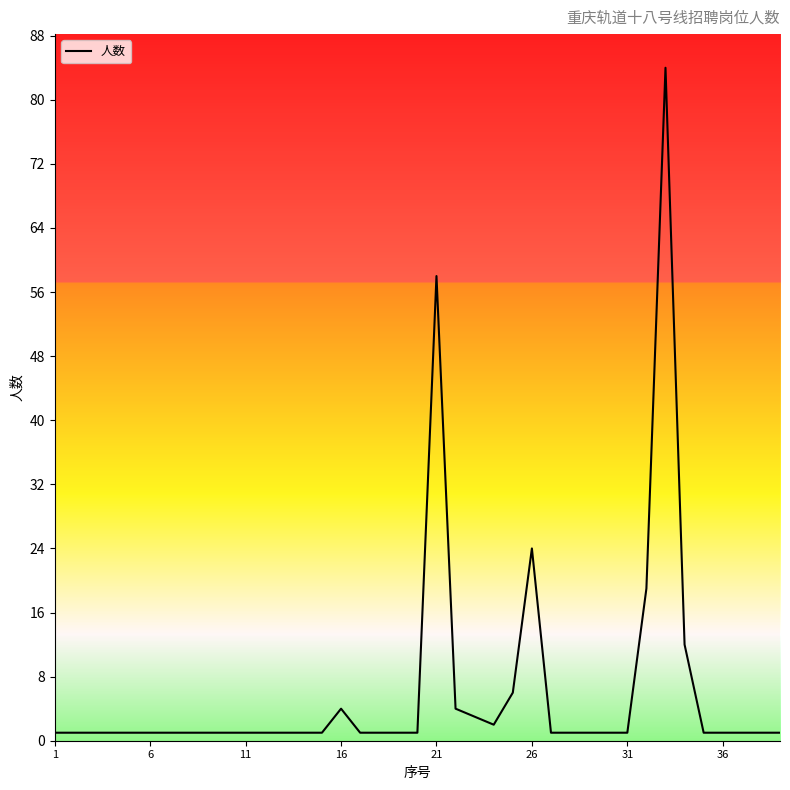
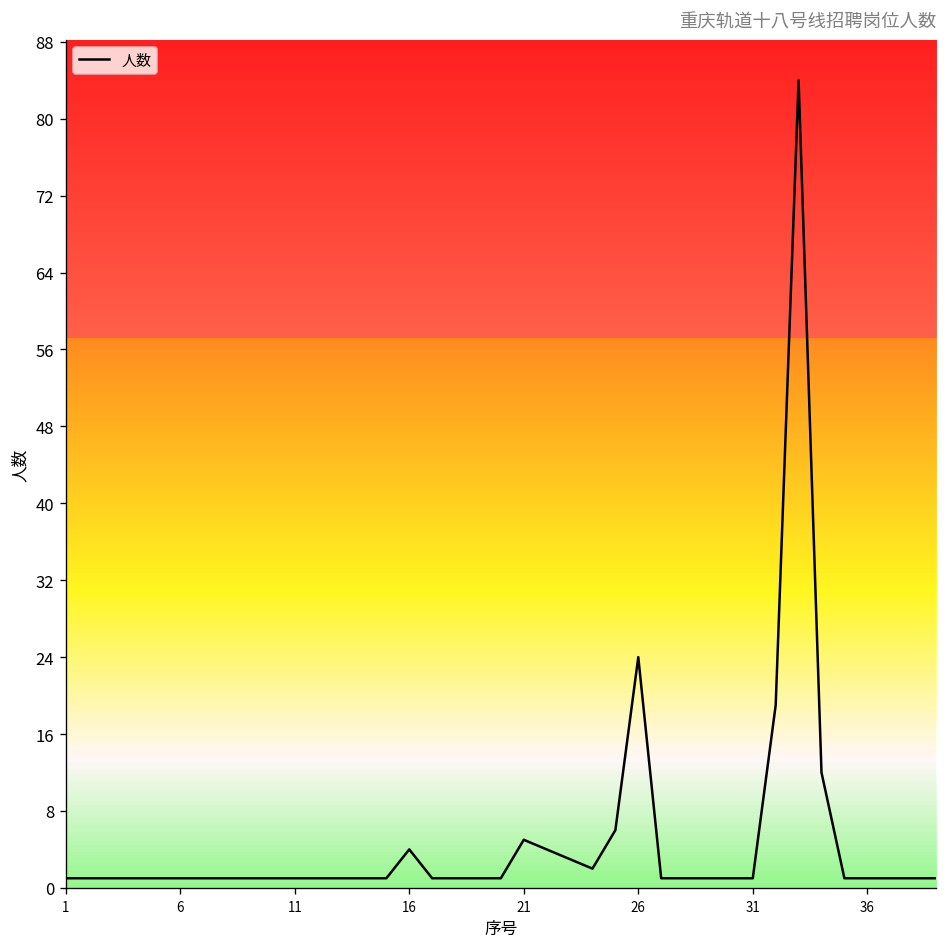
21: 58 -> 5
